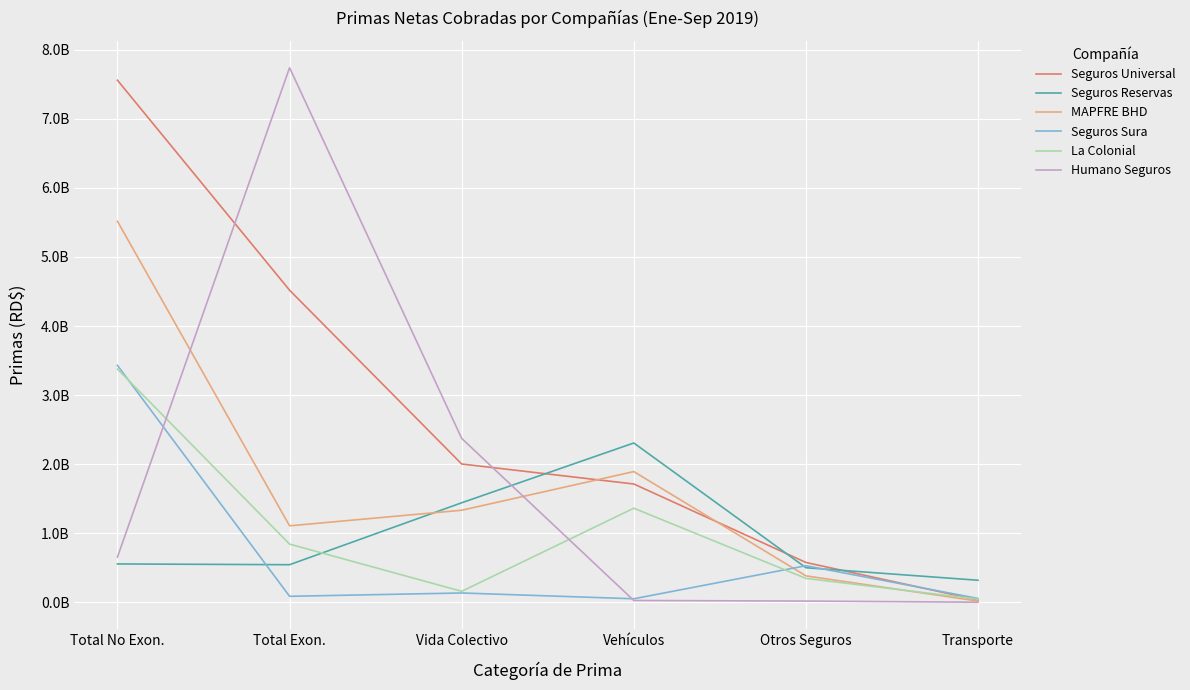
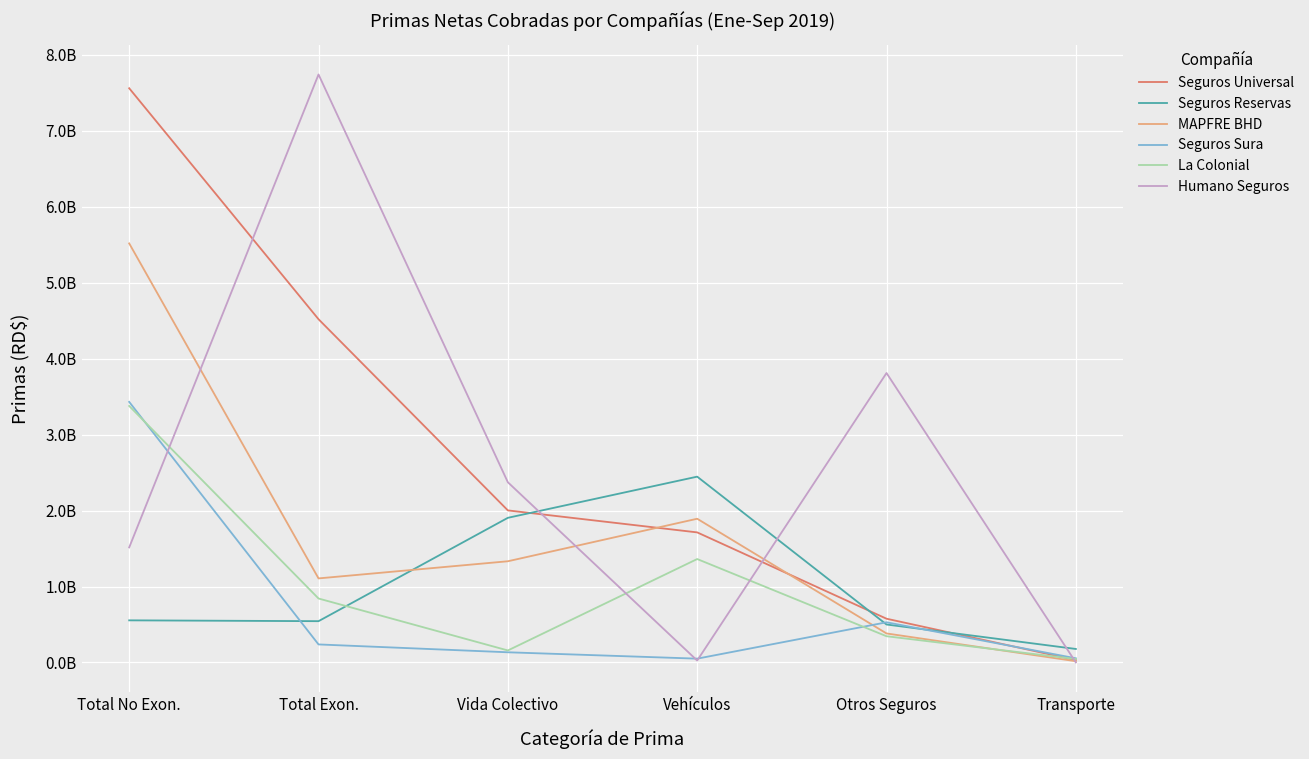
Humano Seguros, Total No Exon.: 700000000 -> 1500000000
Seguros Sura, Total Exon.: 100000000 -> 200000000
Seguros Reservas, Vida Colectivo: 1400000000 -> 1900000000
Seguros Reservas, Vehículos: 2300000000 -> 2400000000
Humano Seguros, Otros Seguros: 0 -> 3800000000
Seguros Reservas, Transporte: 300000000 -> 200000000
